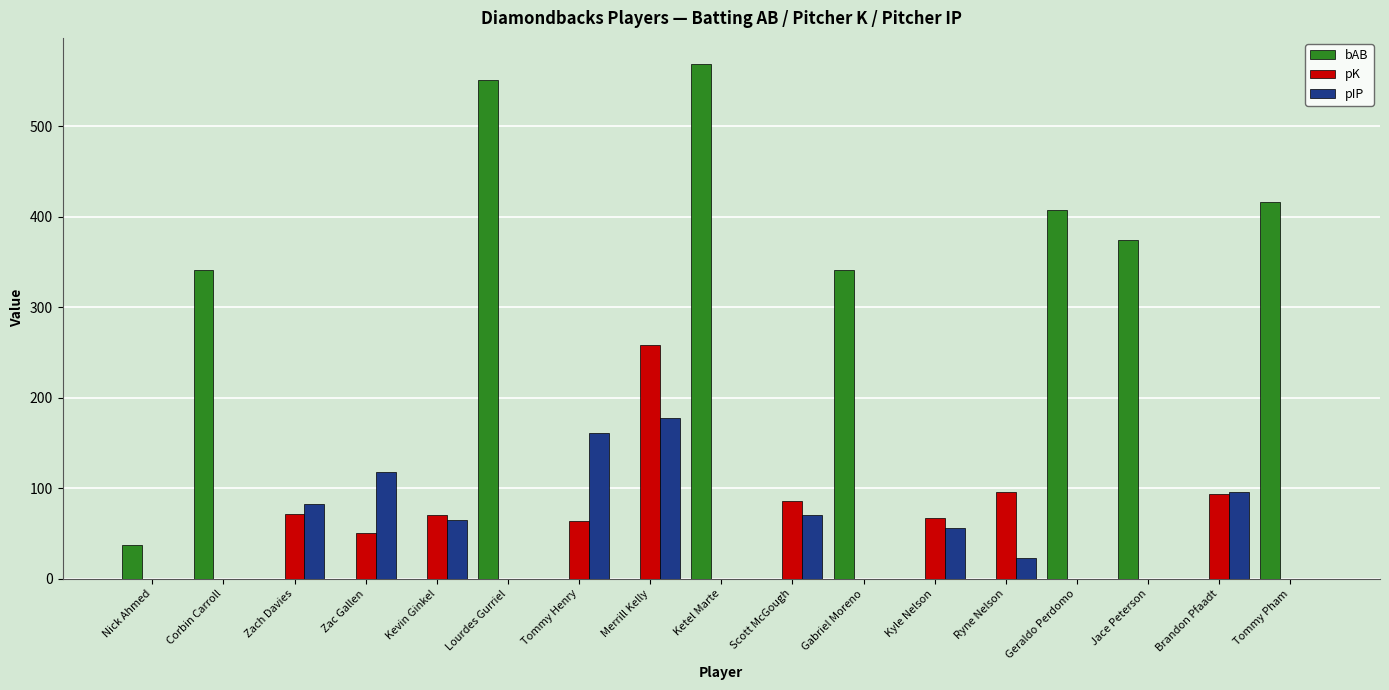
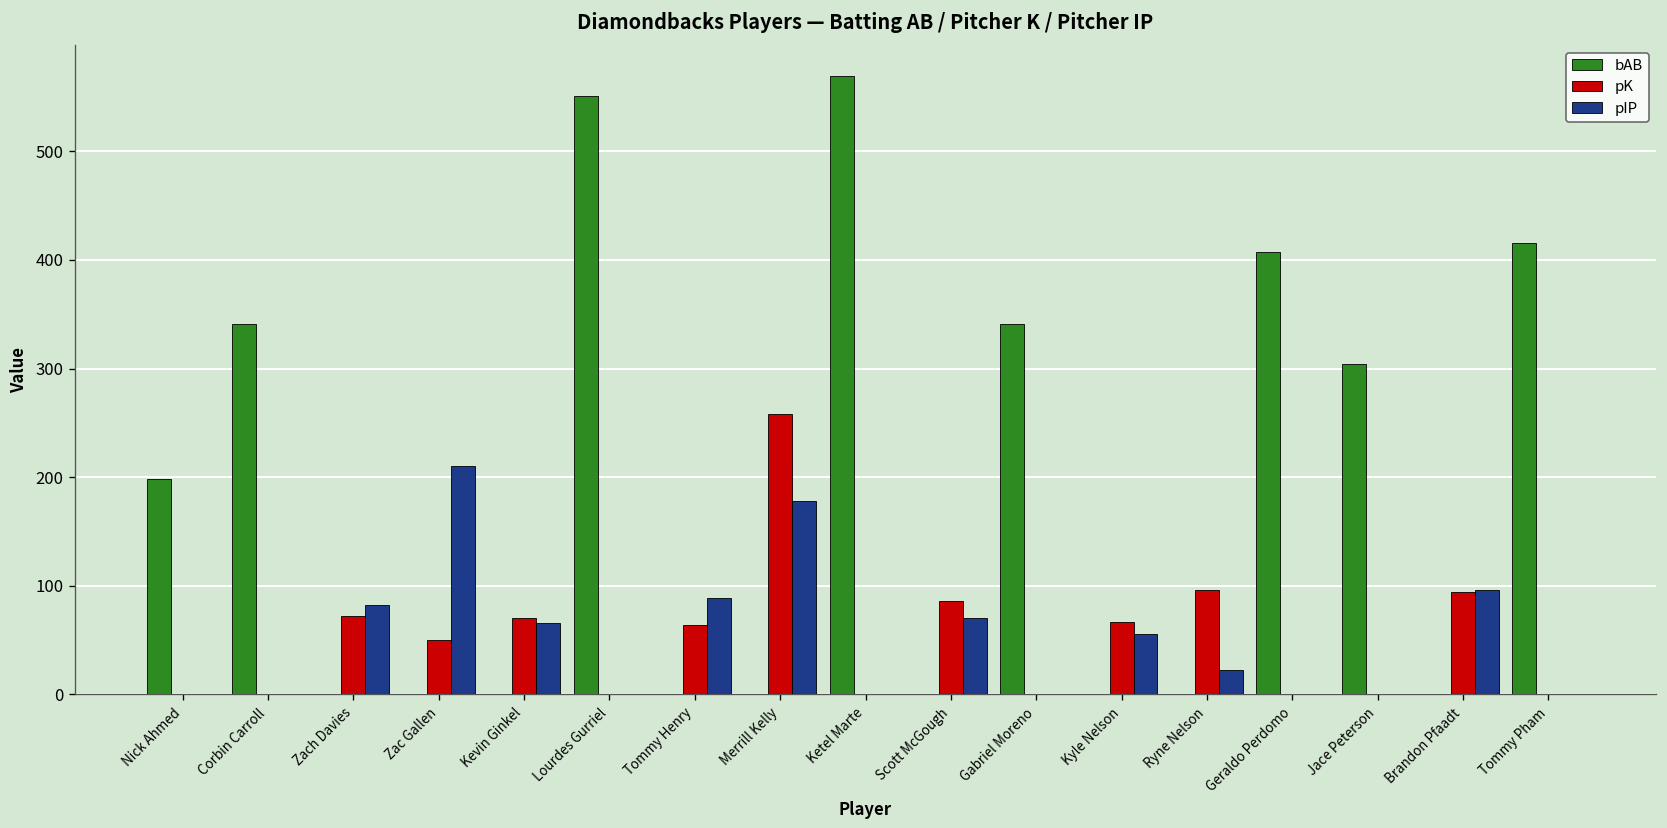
bAB, Nick Ahmed: 40 -> 200
pIP, Zac Gallen: 120 -> 210
pIP, Tommy Henry: 160 -> 90
bAB, Jace Peterson: 370 -> 300
